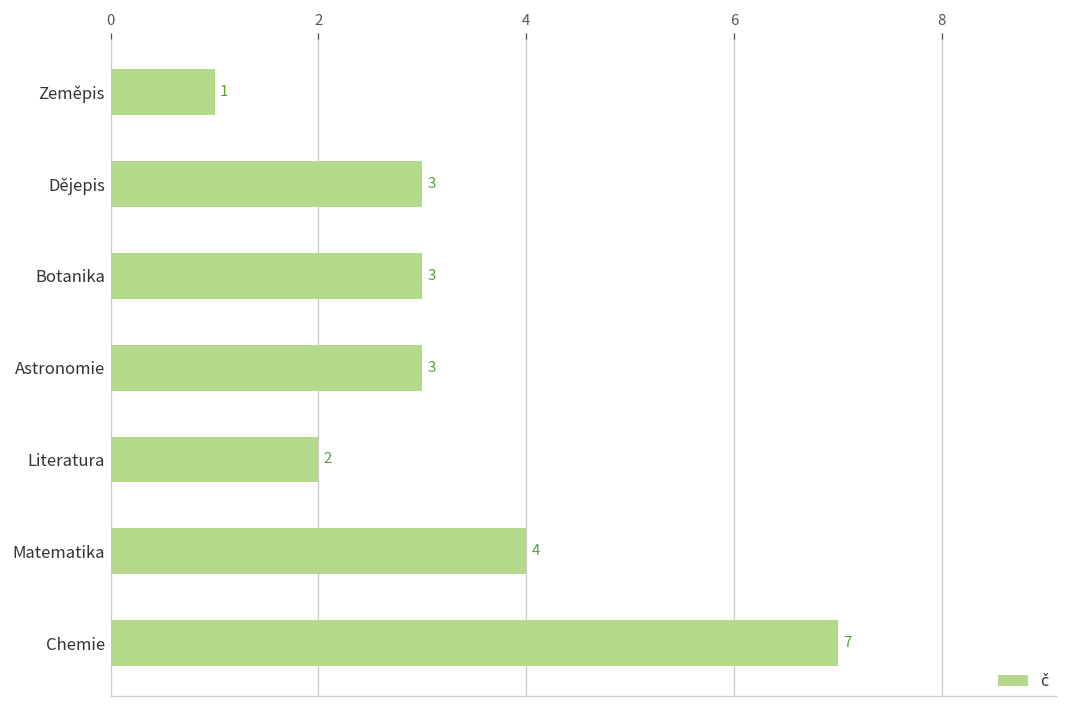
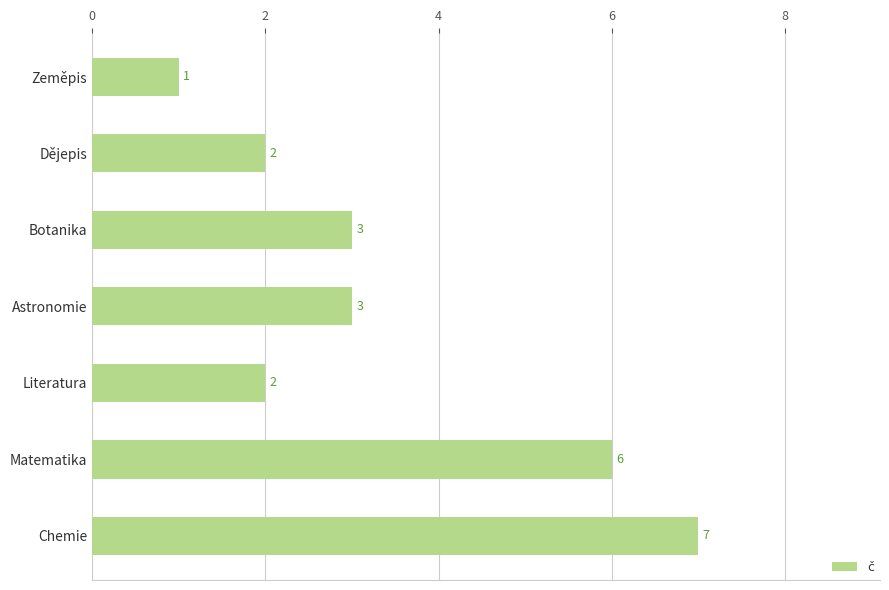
Dějepis: 3 -> 2
Matematika: 4 -> 6
